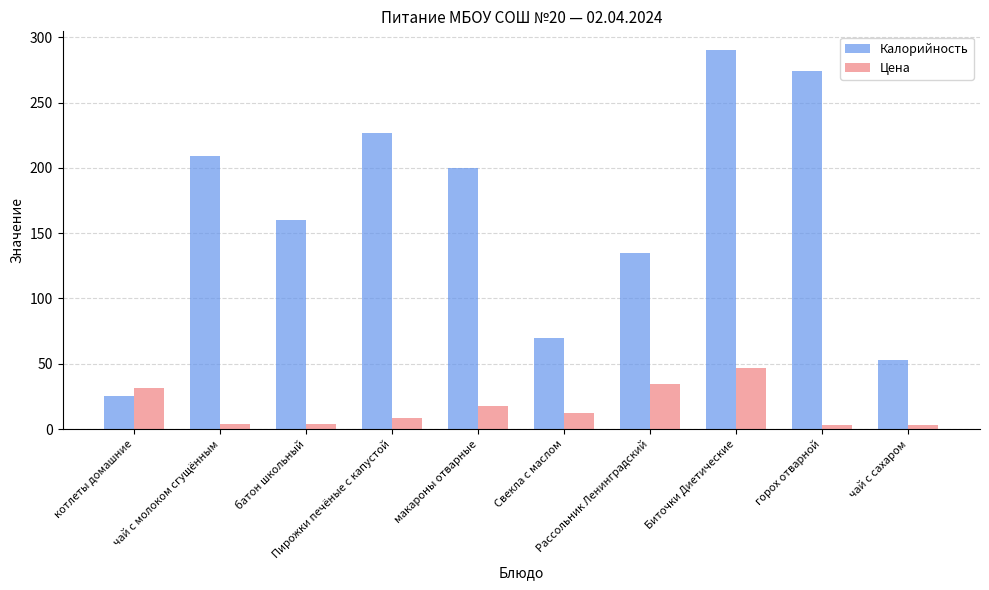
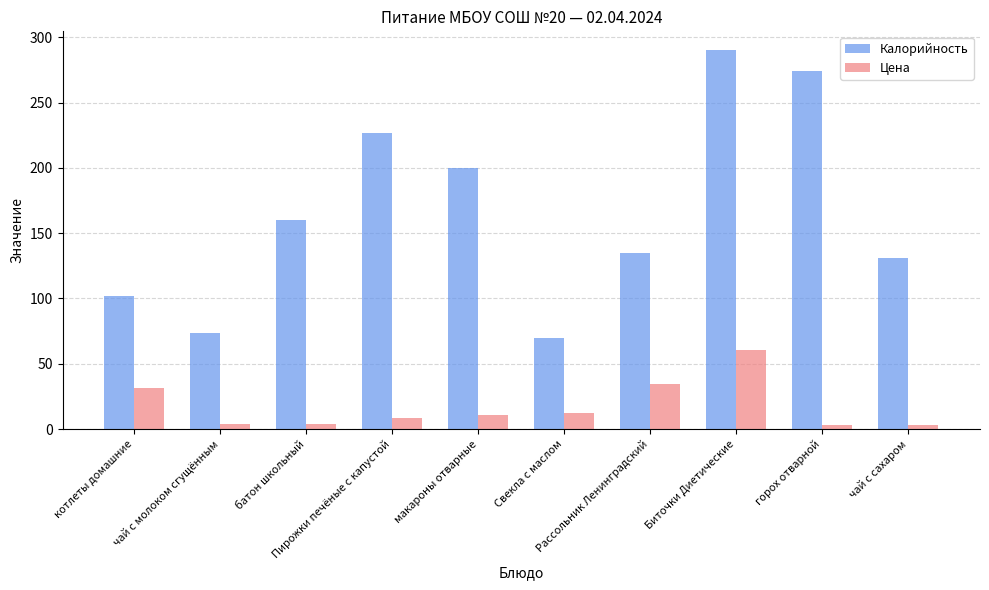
Калорийность, котлеты домашние: 25 -> 102
Калорийность, чай с молоком сгущённым: 209 -> 73
Цена, макароны отварные: 18 -> 11
Цена, Биточки Диетические: 47 -> 61
Калорийность, чай с сахаром: 53 -> 131
